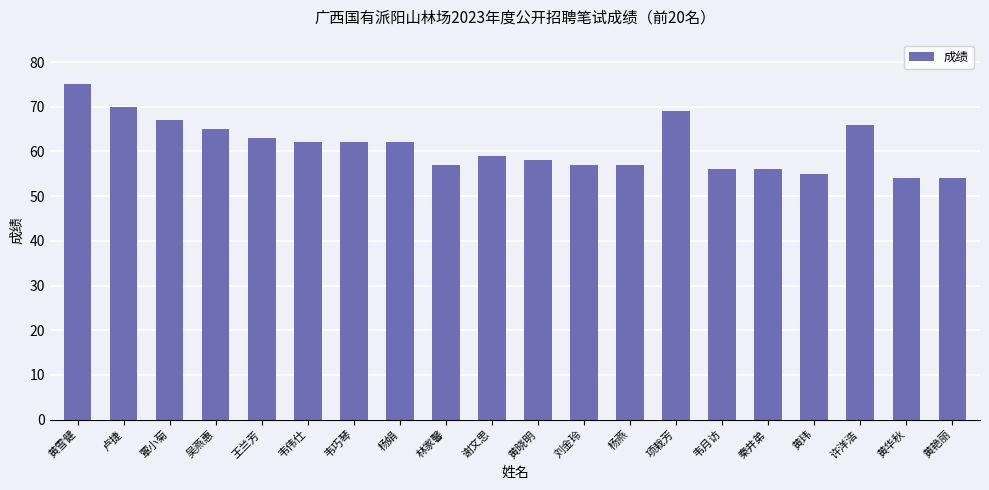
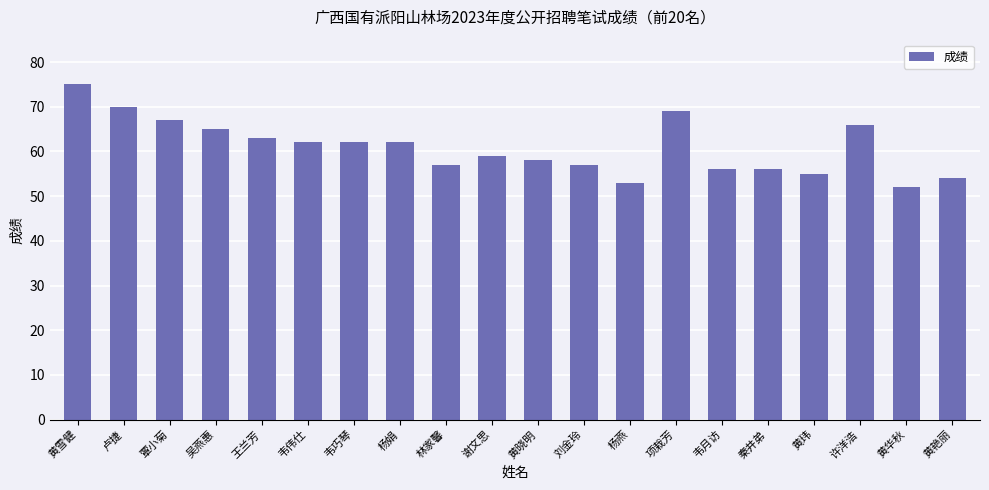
杨燕: 57 -> 53
黄华秋: 54 -> 52
